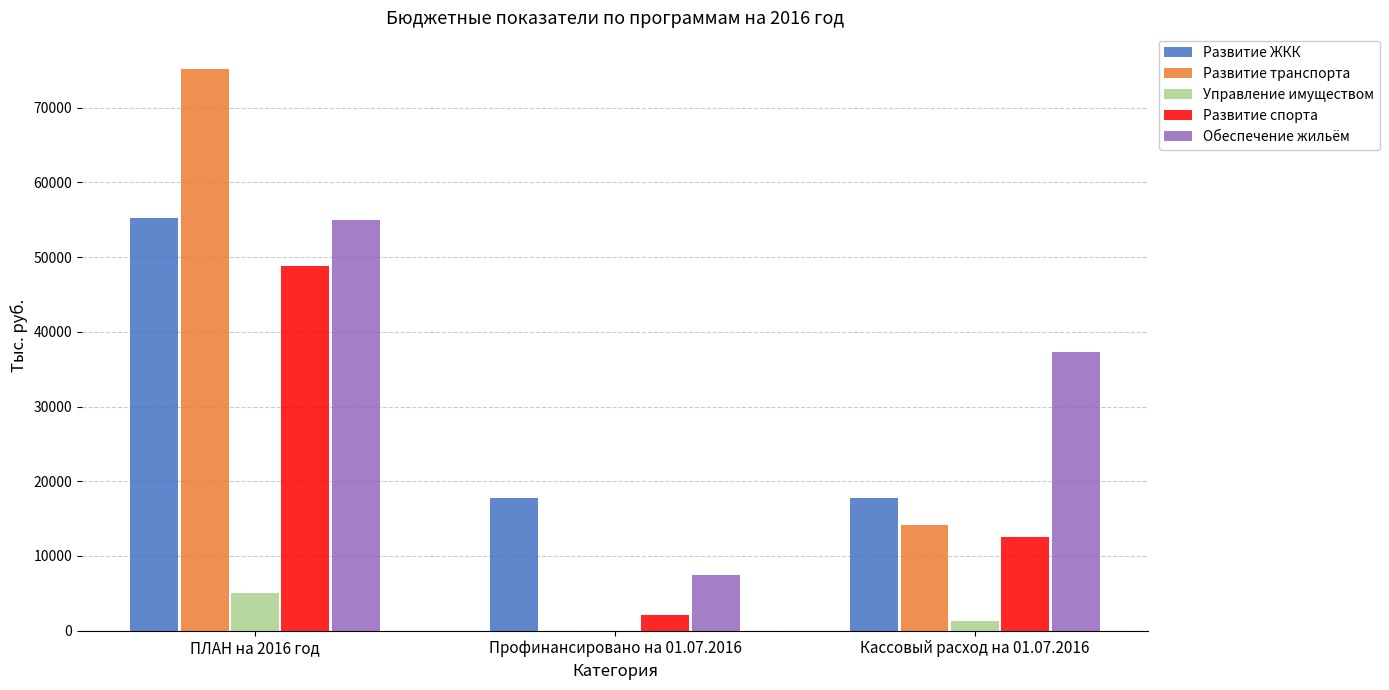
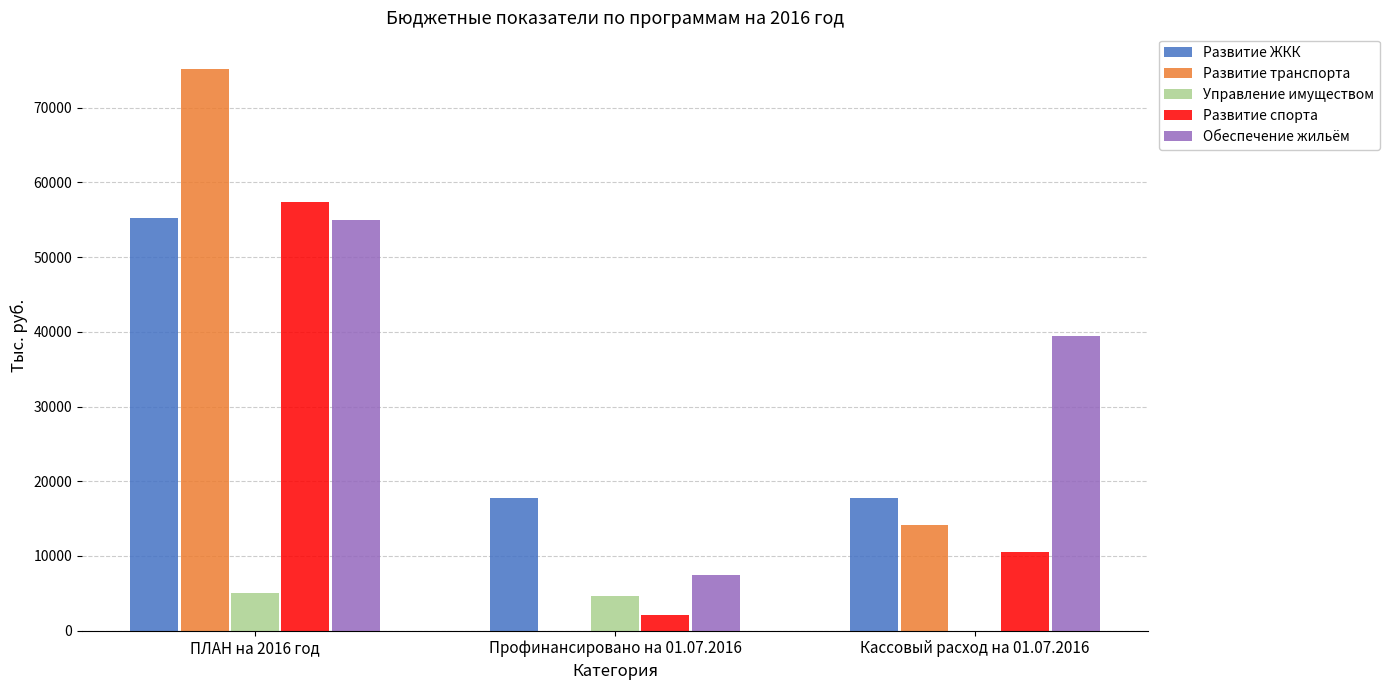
Развитие спорта, ПЛАН на 2016 год: 49000 -> 57000
Управление имуществом, Профинансировано на 01.07.2016: 0 -> 5000
Управление имуществом, Кассовый расход на 01.07.2016: 1000 -> 0
Развитие спорта, Кассовый расход на 01.07.2016: 13000 -> 11000
Обеспечение жильём, Кассовый расход на 01.07.2016: 37000 -> 39000
